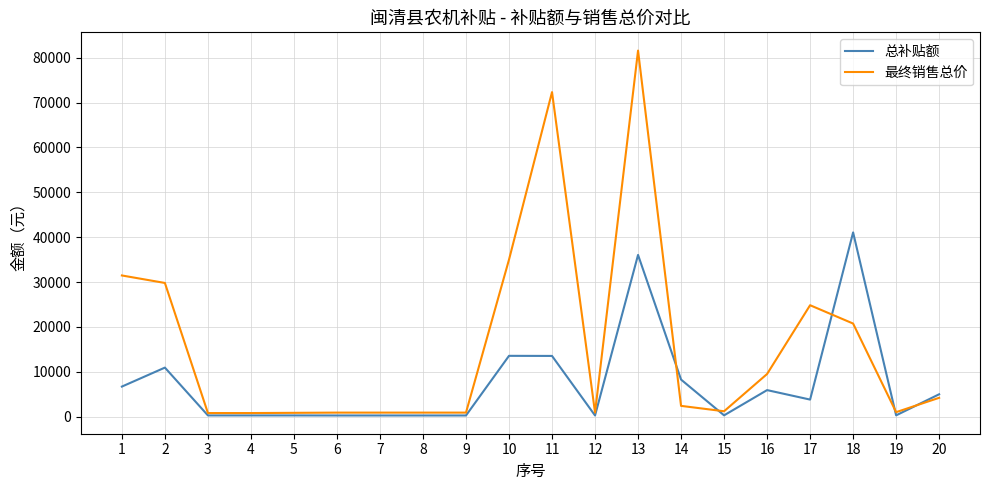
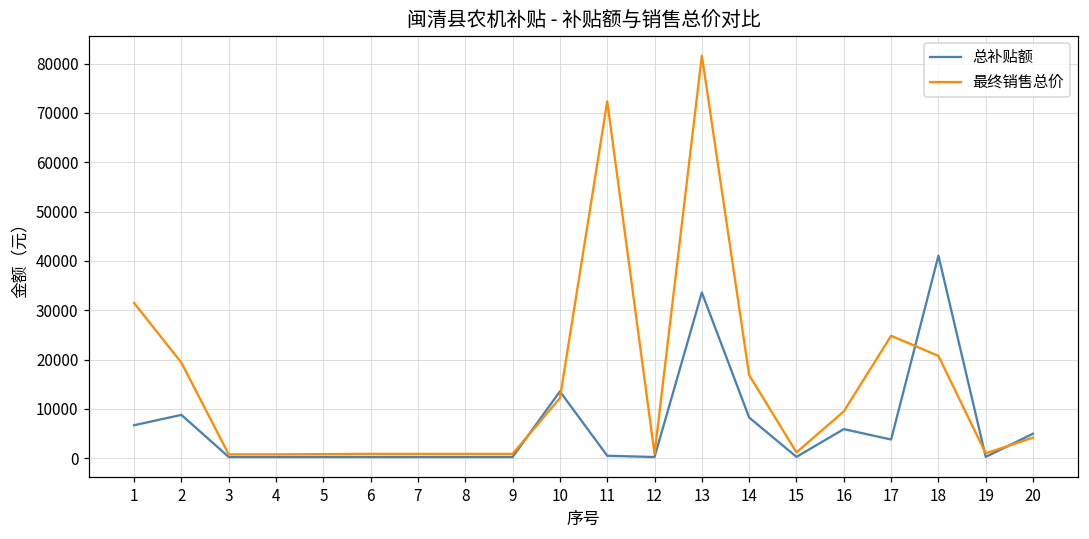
总补贴额, 2: 11000 -> 9000
最终销售总价, 2: 30000 -> 19000
最终销售总价, 10: 35000 -> 12000
总补贴额, 11: 14000 -> 1000
总补贴额, 13: 36000 -> 34000
最终销售总价, 14: 2000 -> 17000
